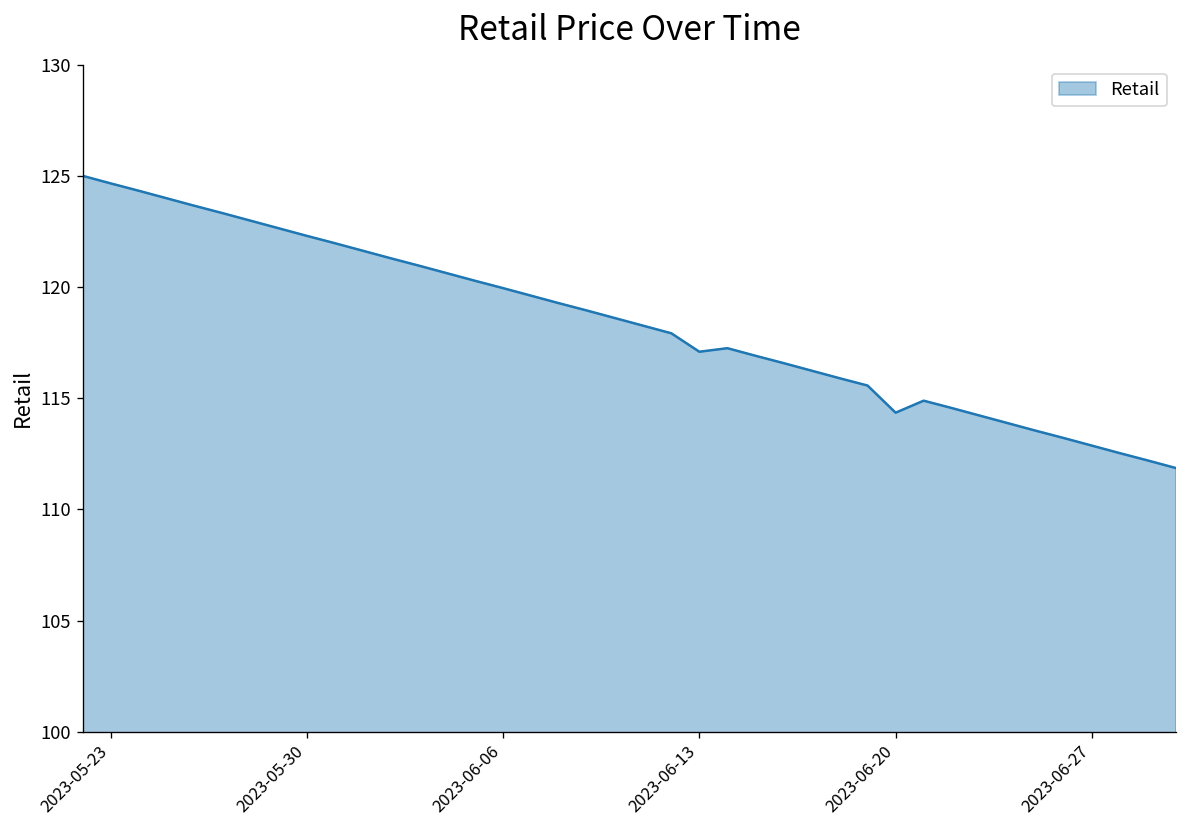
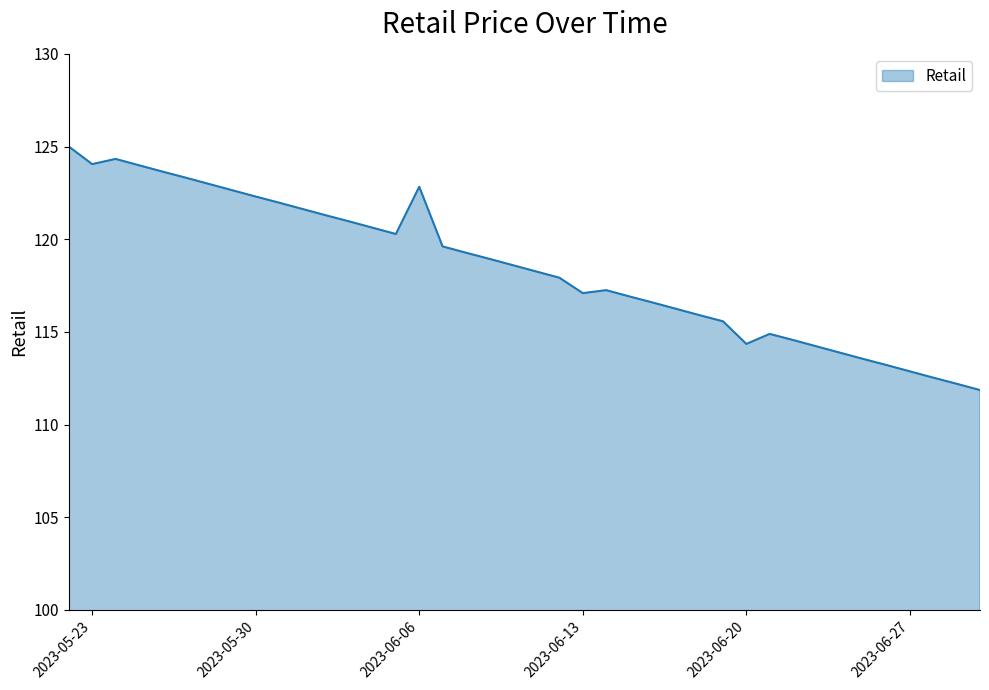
2023-05-23: 124.7 -> 124.1
2023-06-06: 120.0 -> 122.8
